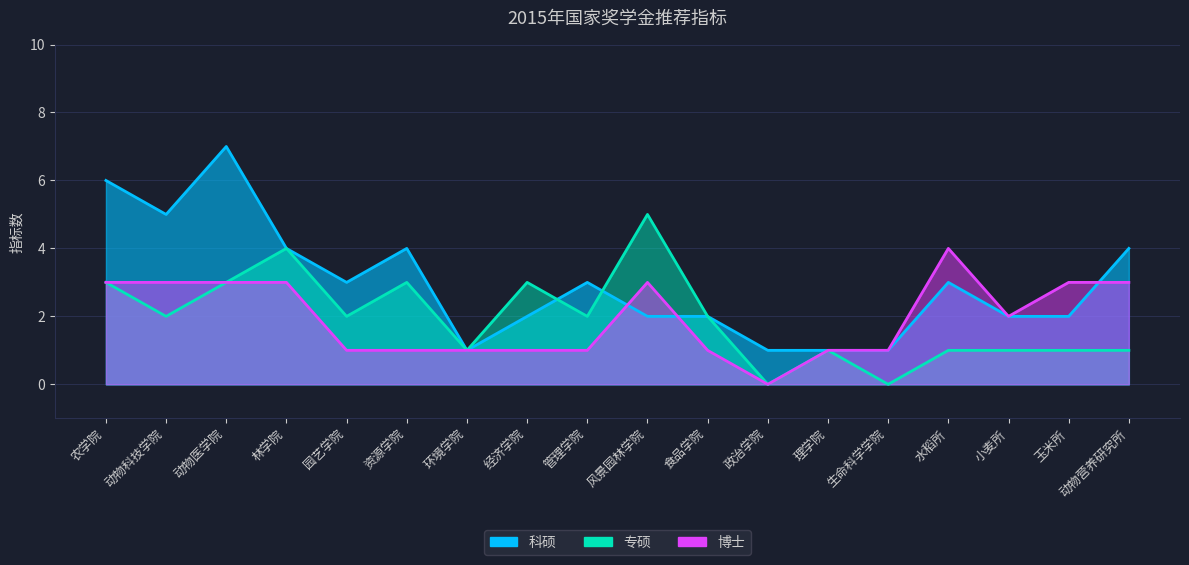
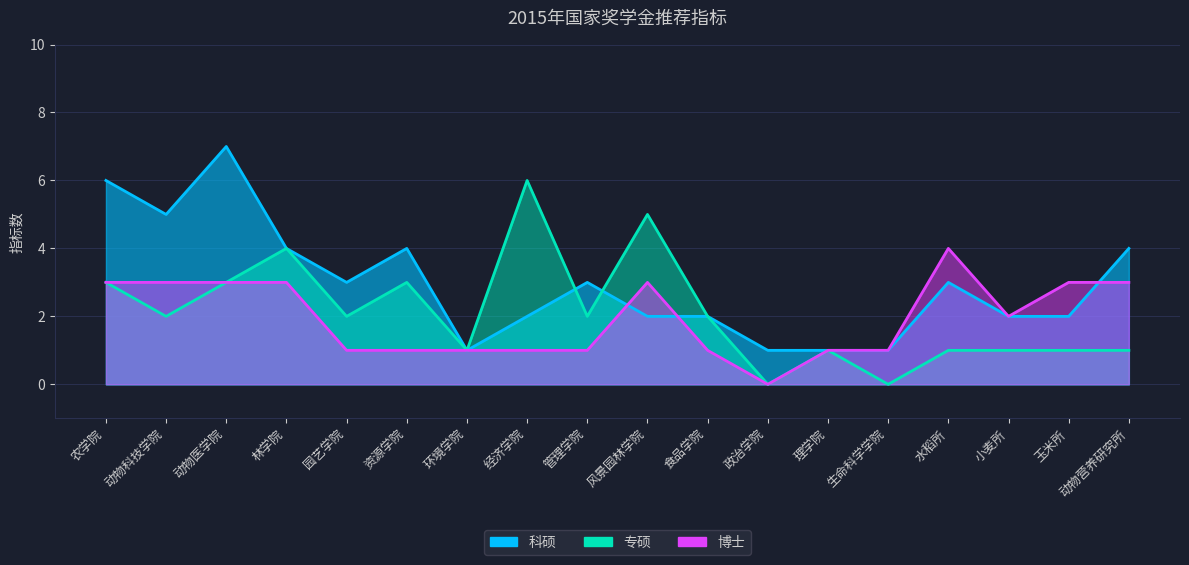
专硕, 经济学院: 3 -> 6
